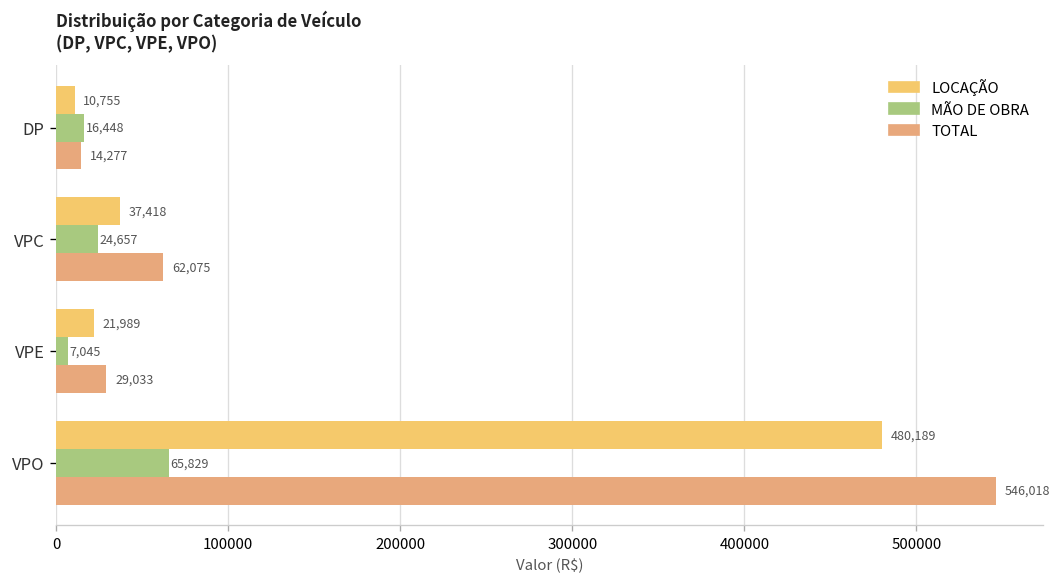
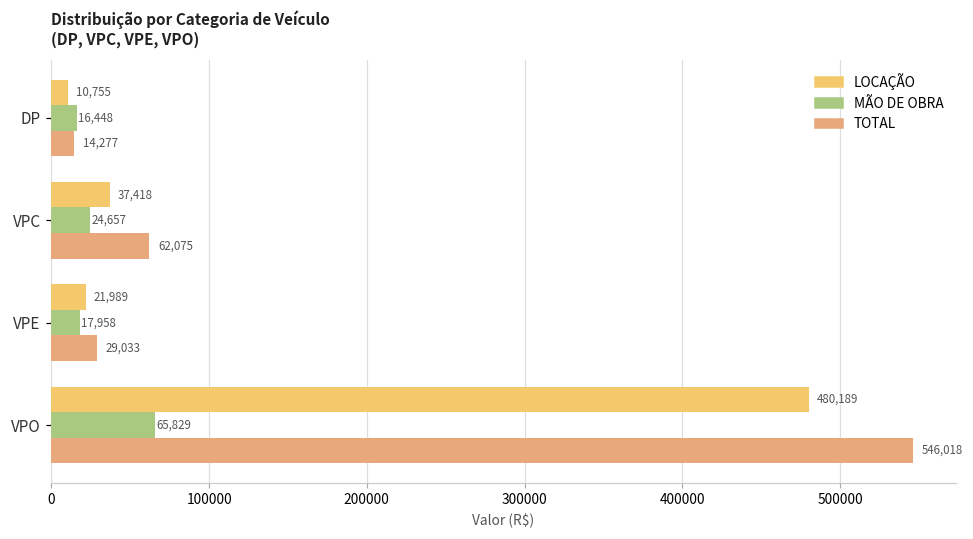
MÃO DE OBRA, VPE: 7,045 -> 17,958
